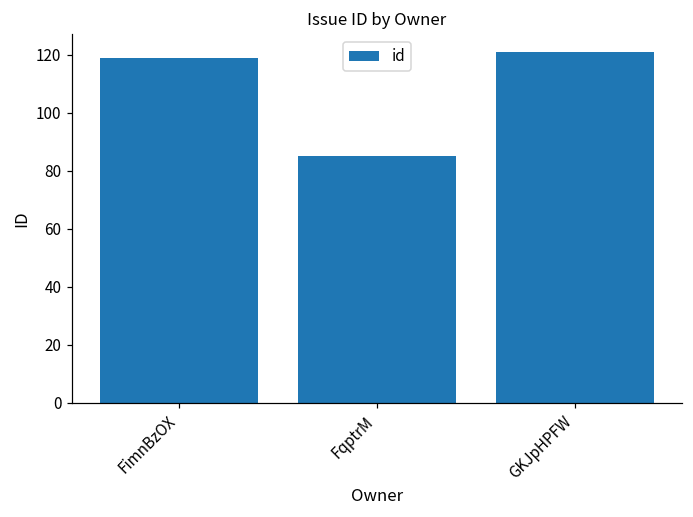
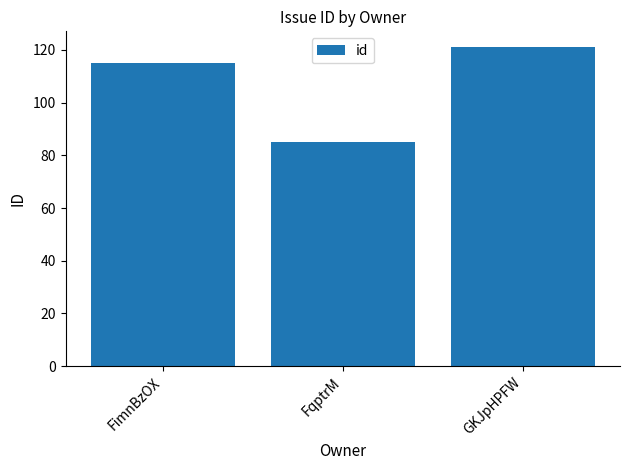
FimnBzOX: 119 -> 115
